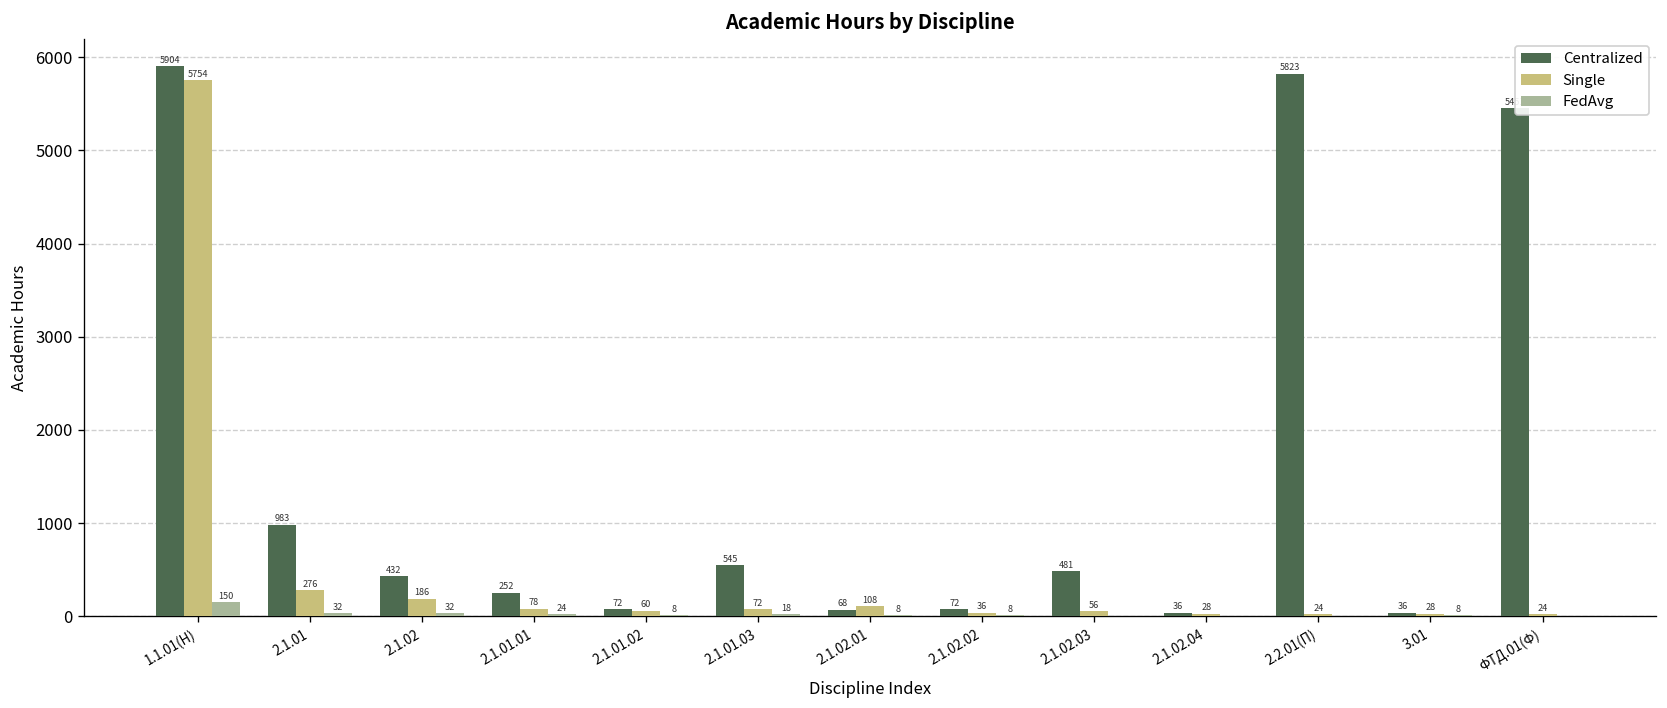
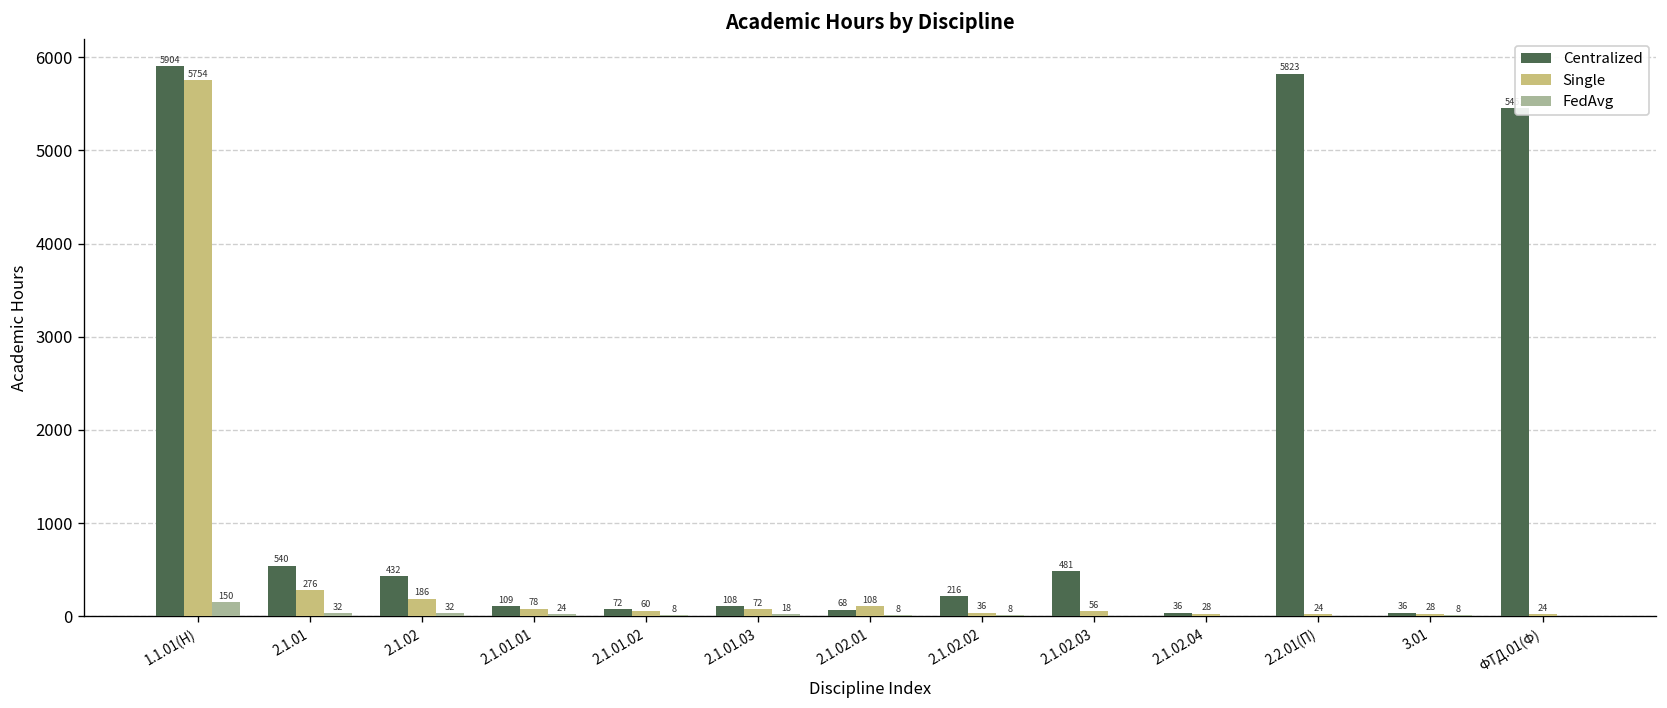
Centralized, 2.1.01: 983 -> 540
Centralized, 2.1.01.01: 252 -> 109
Centralized, 2.1.01.03: 545 -> 108
Centralized, 2.1.02.02: 72 -> 216
